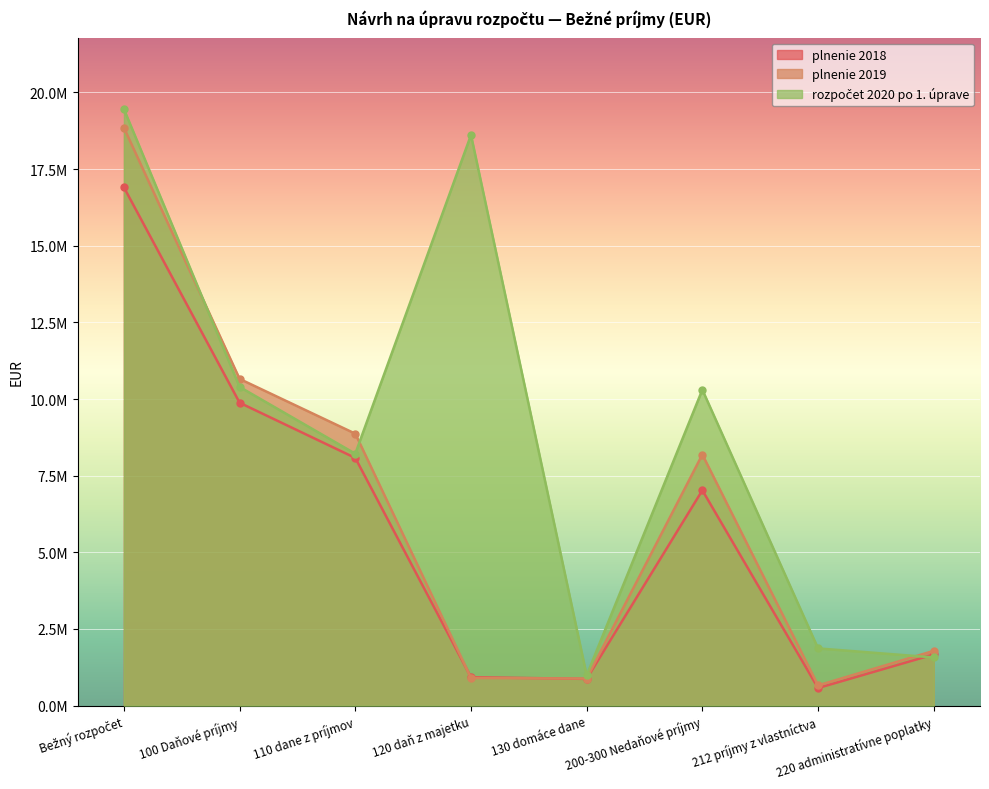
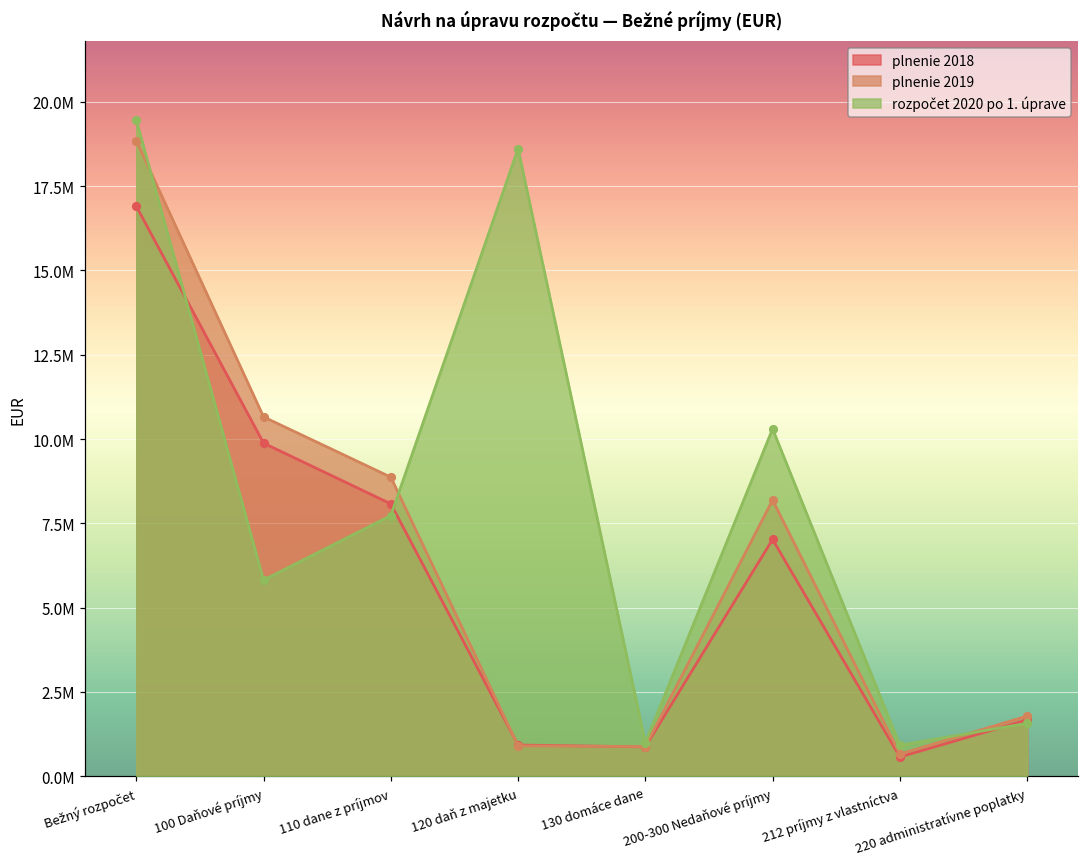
rozpočet 2020 po 1. úprave, 100 Daňové príjmy: 10400000 -> 5800000
rozpočet 2020 po 1. úprave, 110 dane z príjmov: 8200000 -> 7700000
rozpočet 2020 po 1. úprave, 212 príjmy z vlastníctva: 1900000 -> 900000
